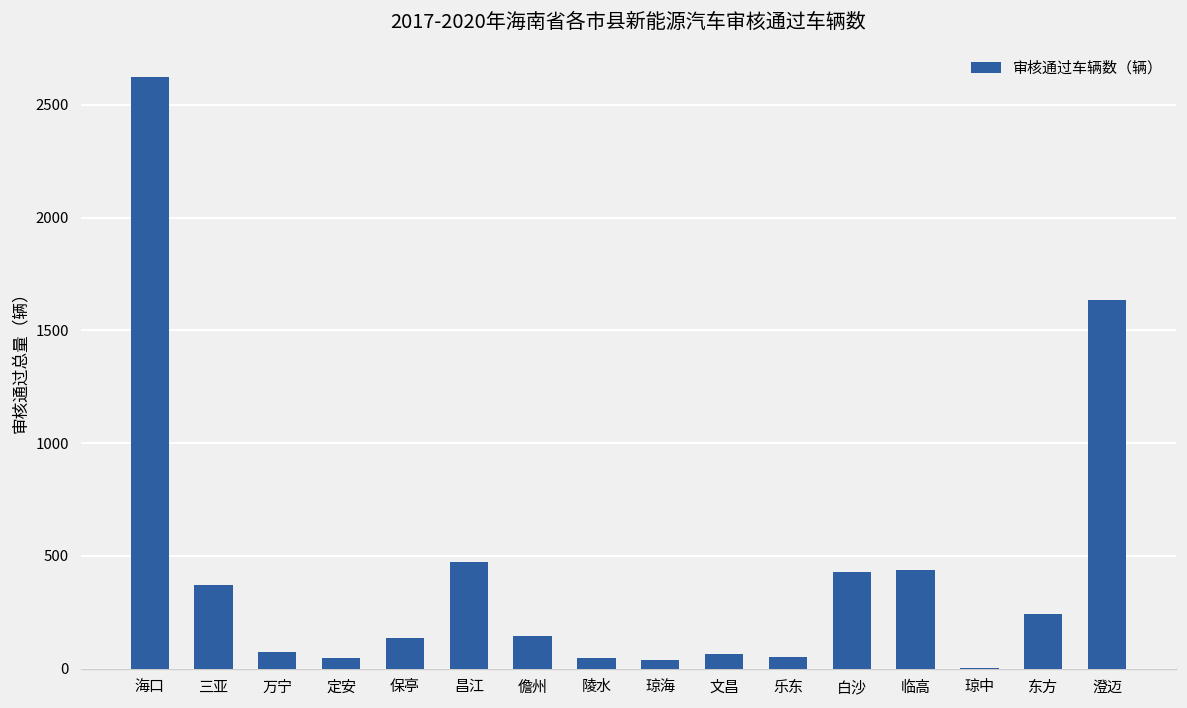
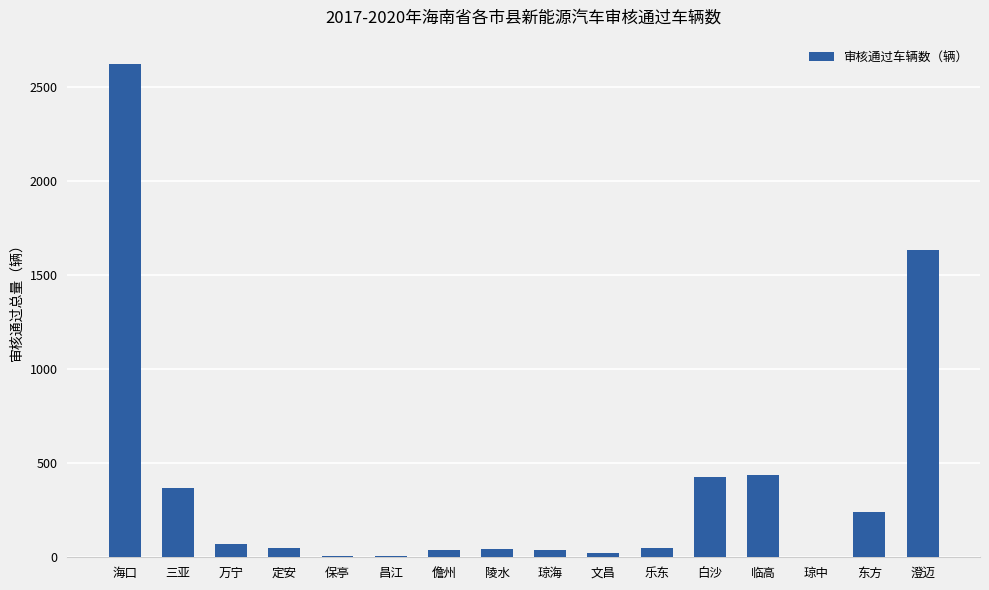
保亭: 140 -> 10
昌江: 480 -> 10
儋州: 150 -> 40
文昌: 70 -> 20
